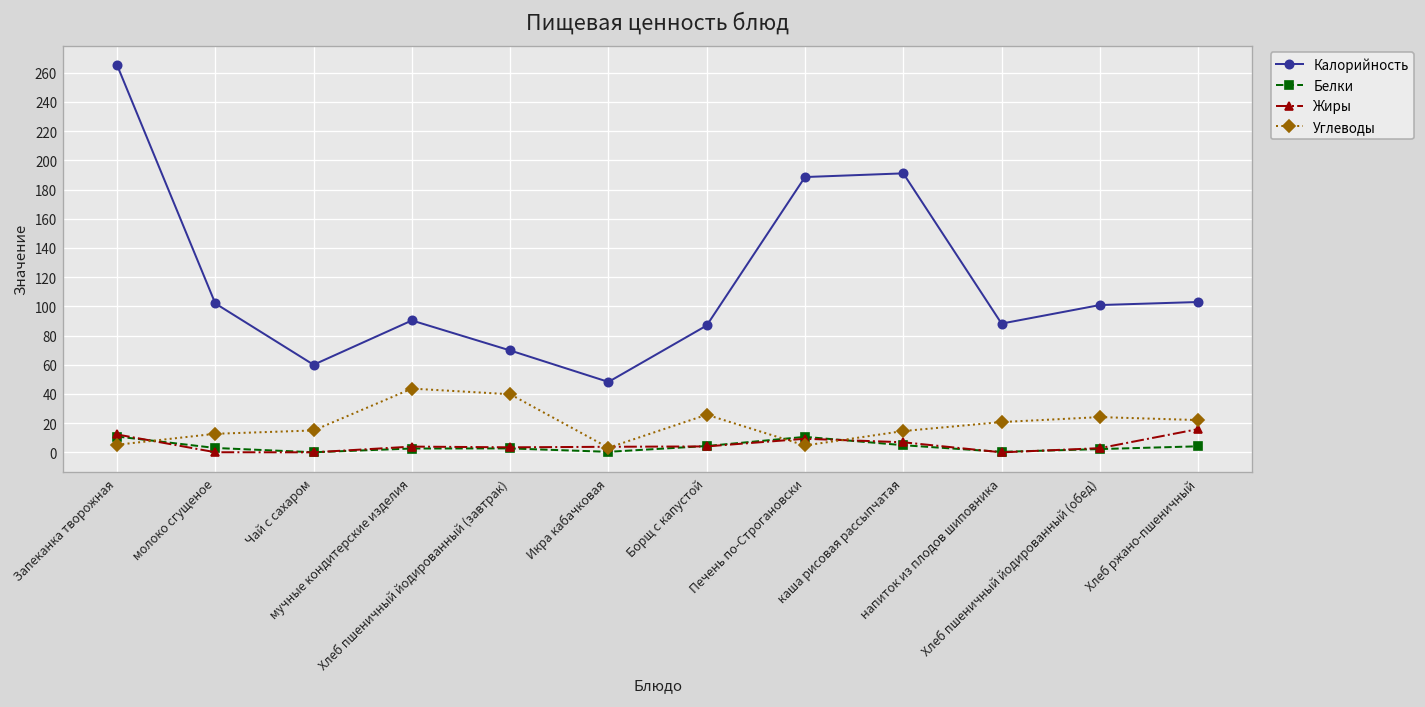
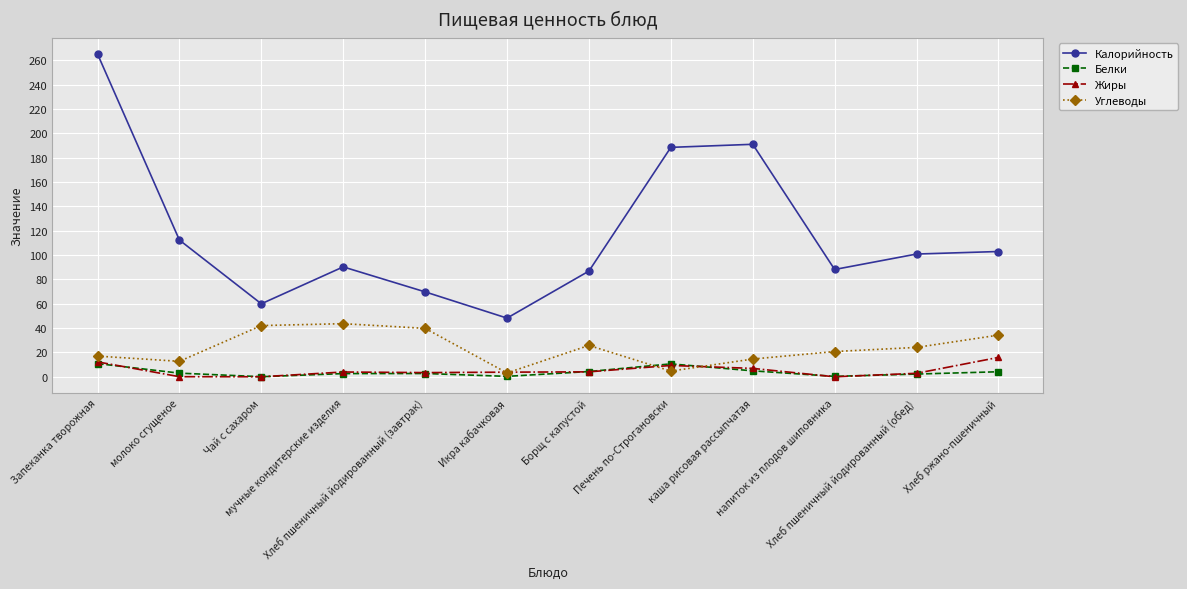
Углеводы, Запеканка творожная: 5 -> 17
Калорийность, молоко сгущеное: 102 -> 112
Углеводы, Чай с сахаром: 15 -> 42
Углеводы, Хлеб ржано-пшеничный: 22 -> 34
